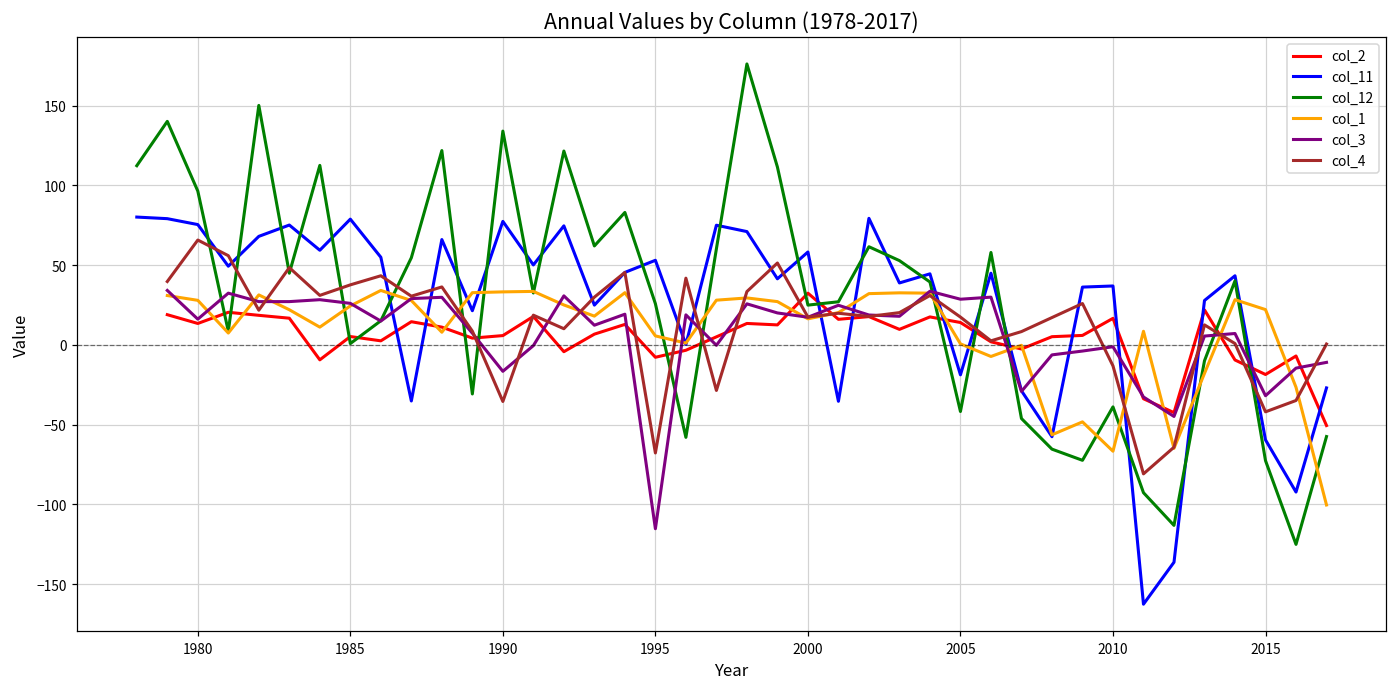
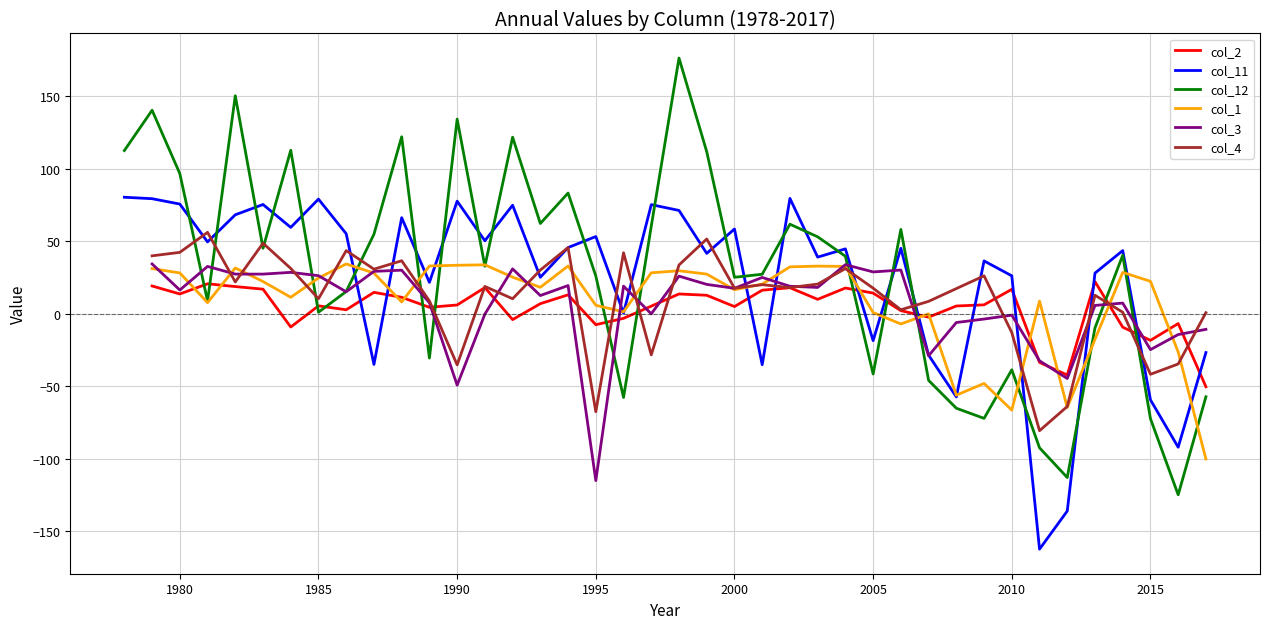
col_4, 1980: 66 -> 42
col_4, 1985: 38 -> 10
col_3, 1990: -17 -> -49
col_2, 2000: 33 -> 5
col_11, 2010: 37 -> 26
col_3, 2015: -32 -> -25
